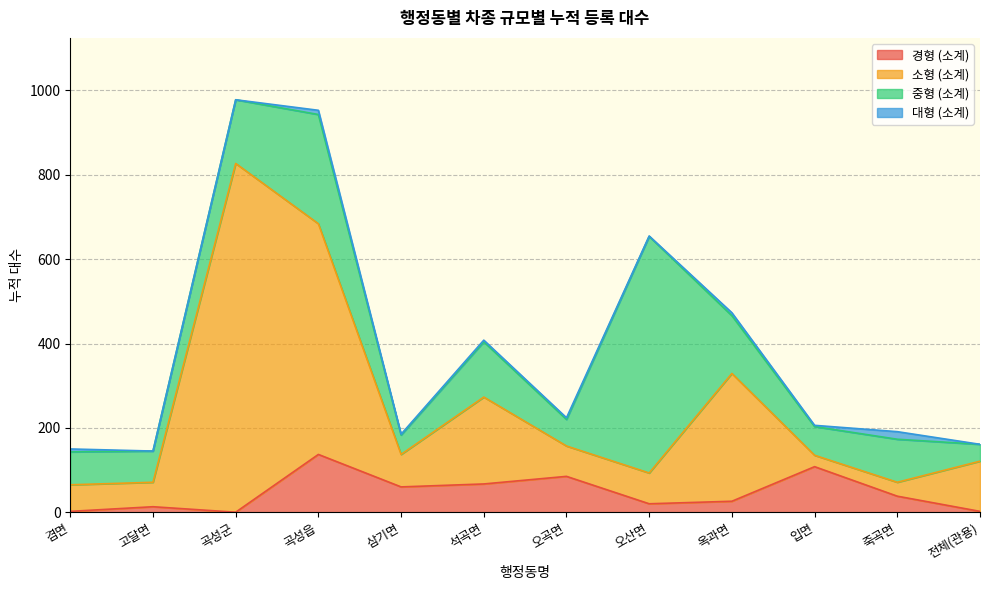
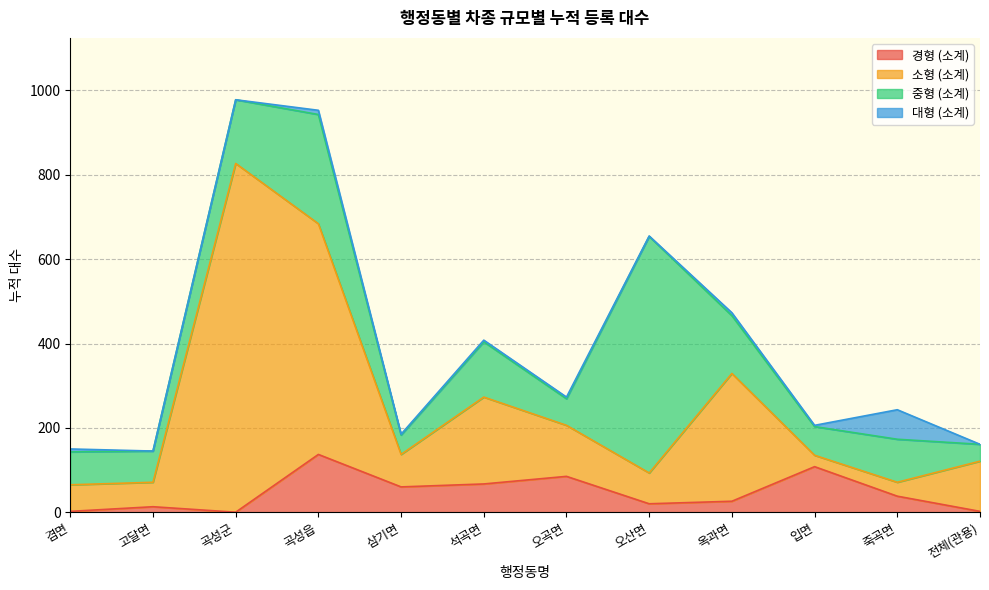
소형 (소계), 오곡면: 70 -> 120
대형 (소계), 죽곡면: 20 -> 70
